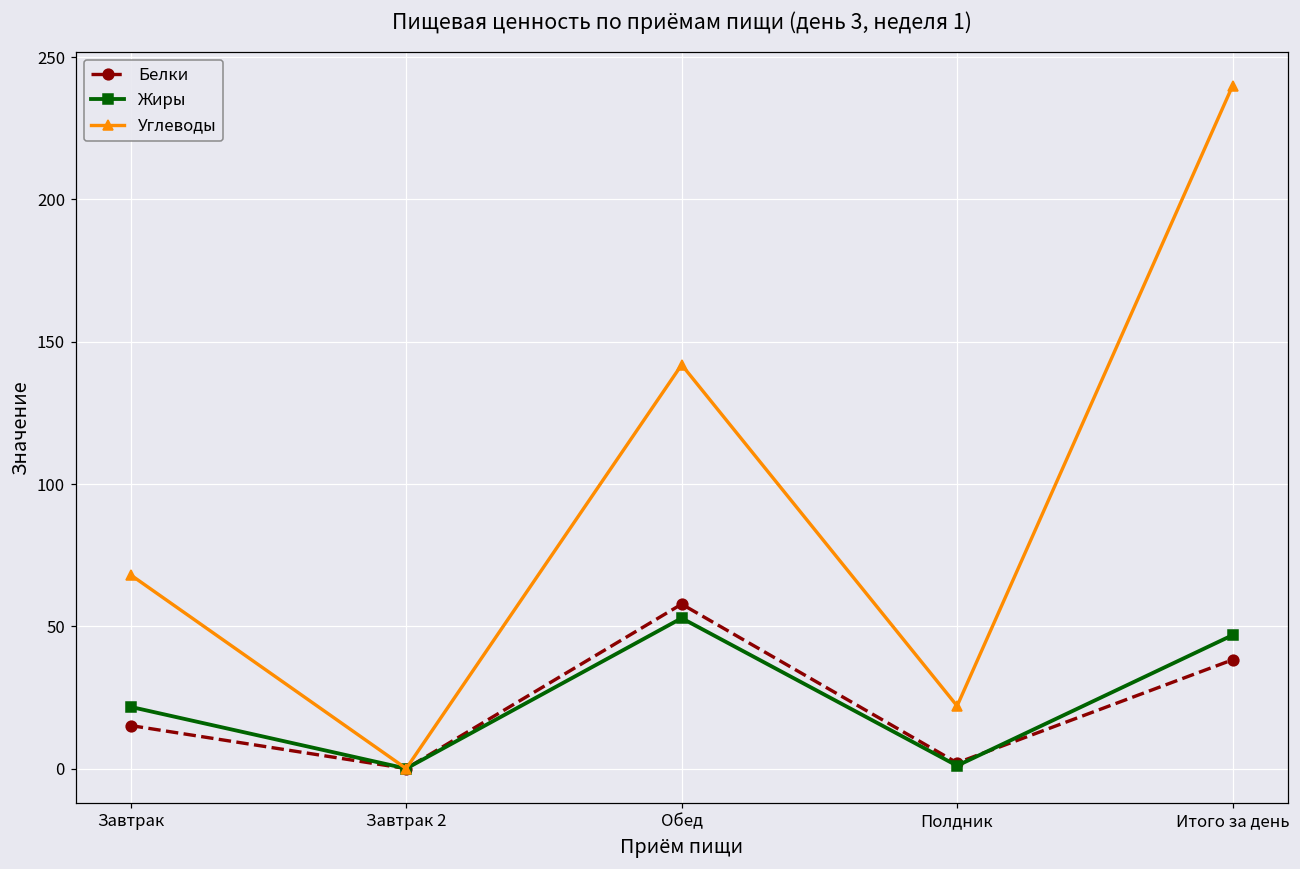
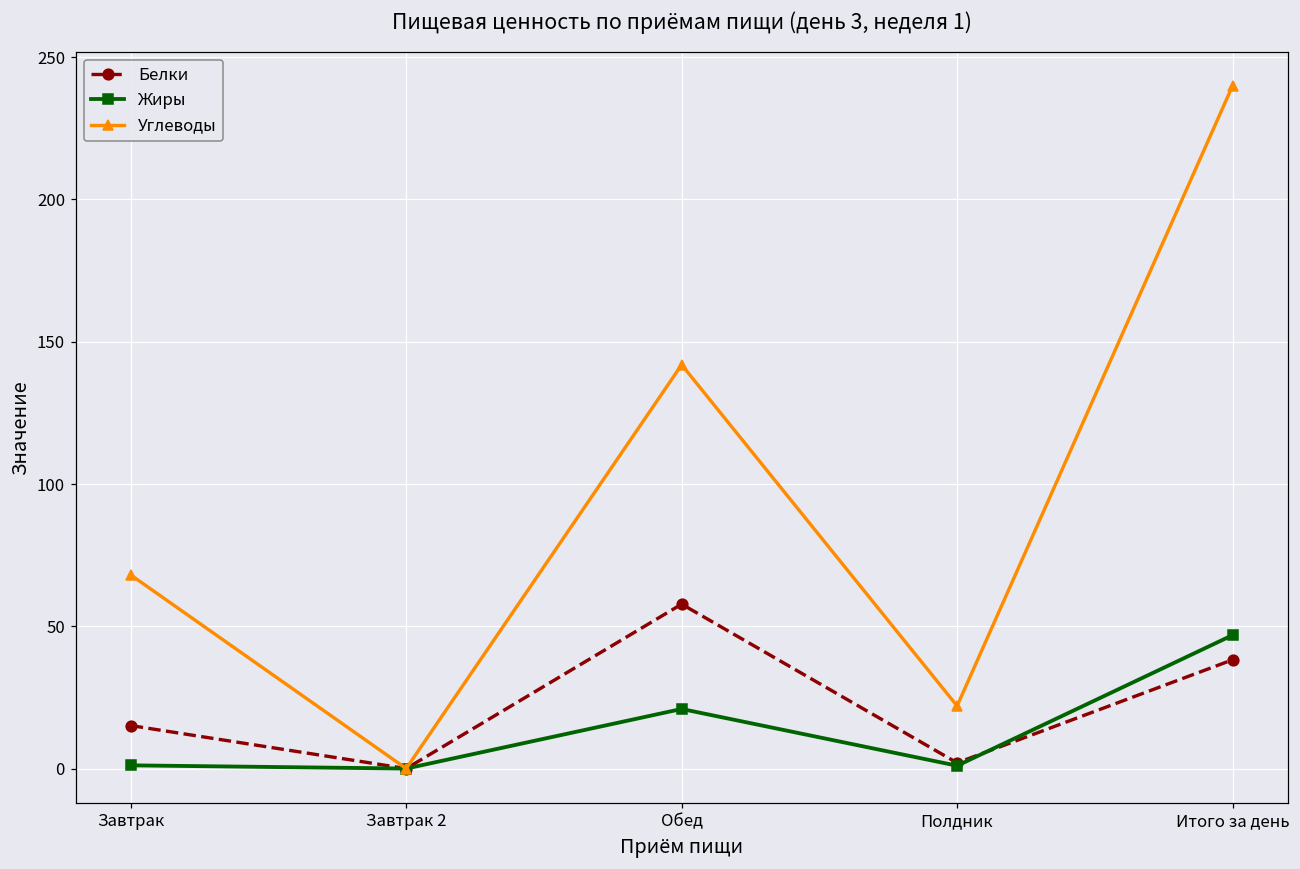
Жиры, Завтрак: 22 -> 1
Жиры, Обед: 53 -> 21
